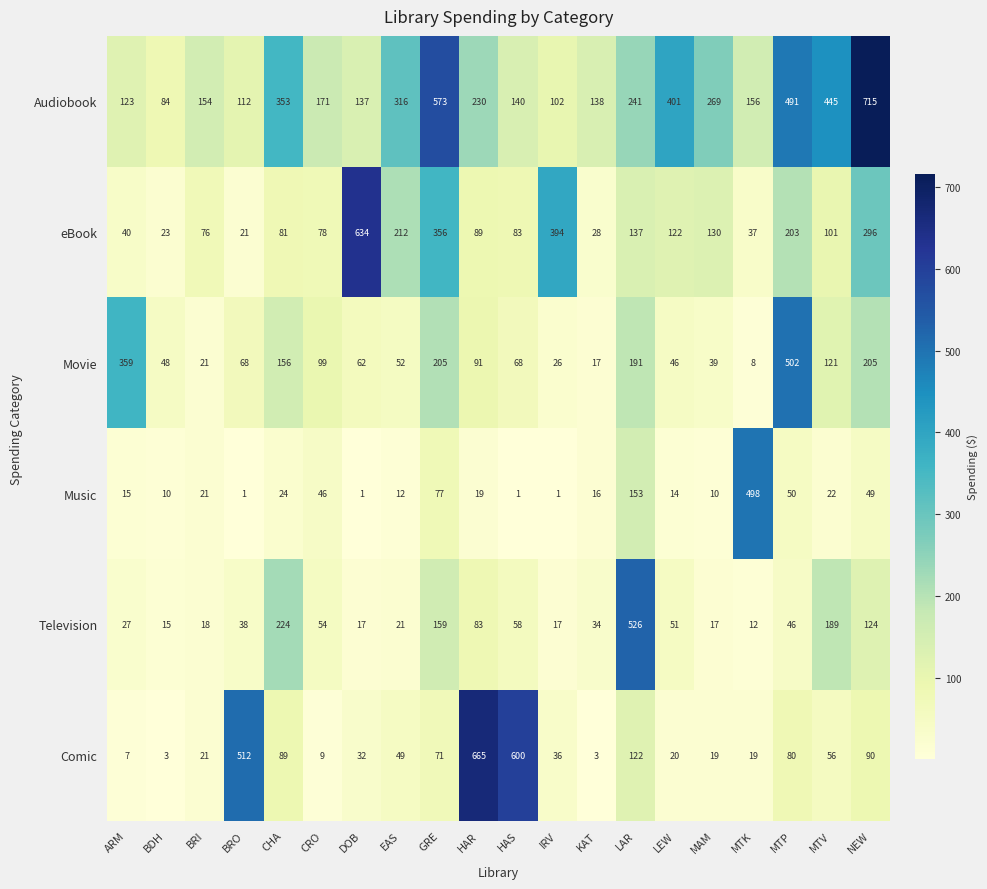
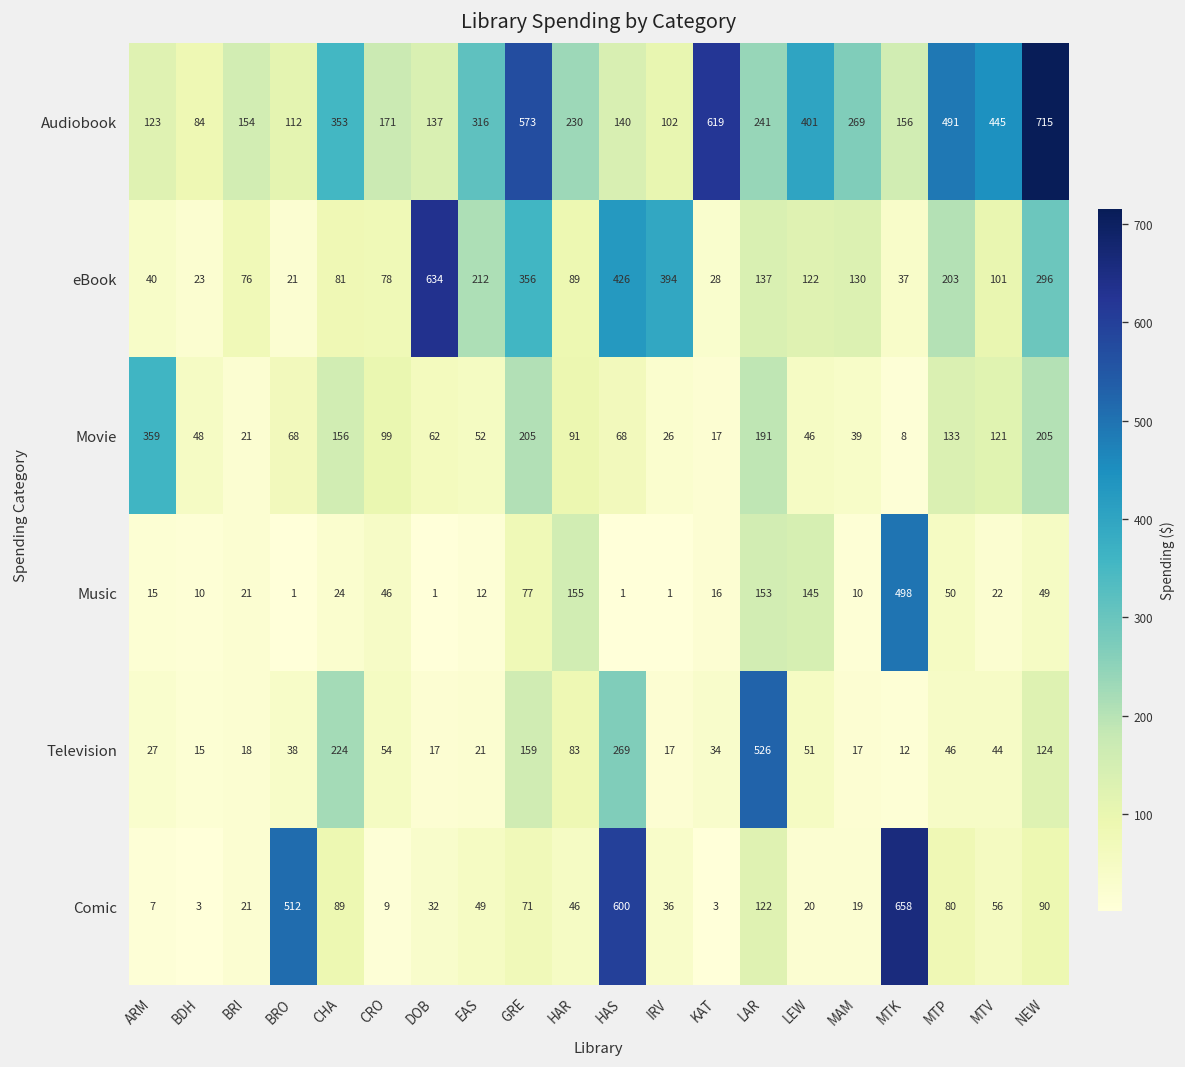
Audiobook, KAT: 138 -> 619
eBook, HAS: 83 -> 426
Movie, MTP: 502 -> 133
Music, HAR: 19 -> 155
Music, LEW: 14 -> 145
Television, HAS: 58 -> 269
Television, MTV: 189 -> 44
Comic, HAR: 665 -> 46
Comic, MTK: 19 -> 658
